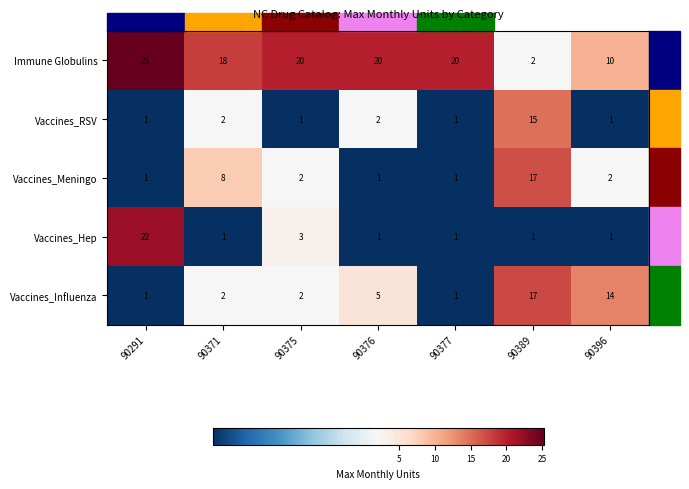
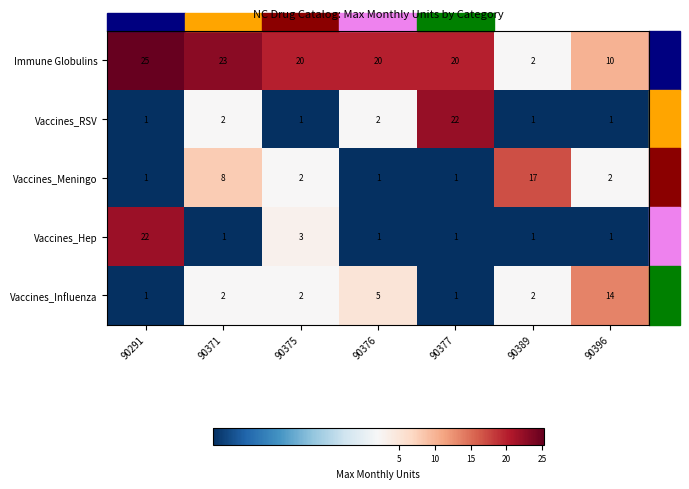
Immune Globulins, 90371: 18 -> 23
Vaccines_RSV, 90377: 1 -> 22
Vaccines_RSV, 90389: 15 -> 1
Vaccines_Influenza, 90389: 17 -> 2
